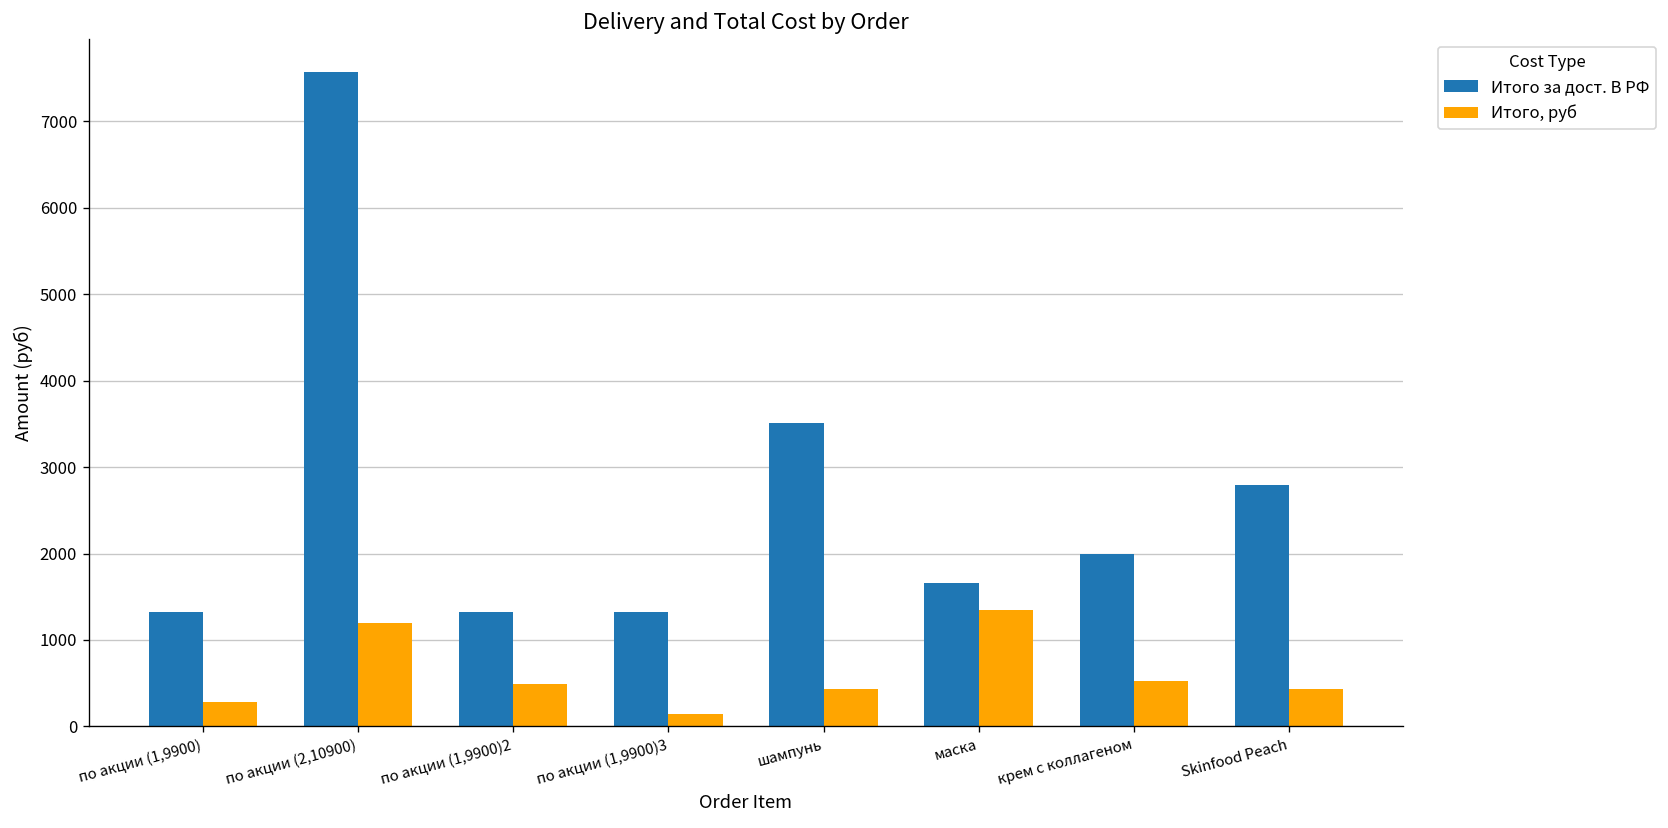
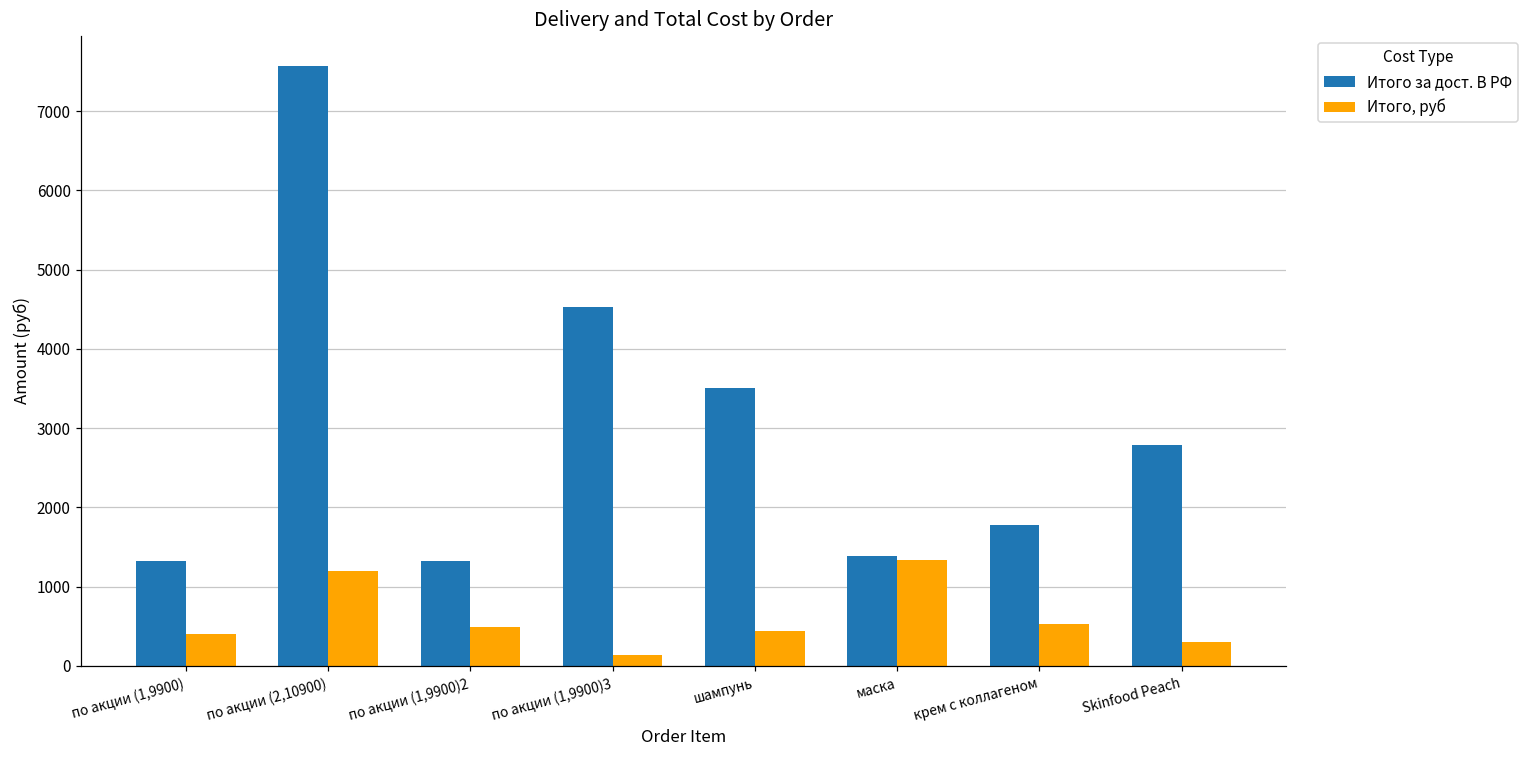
Итого, руб, по акции (1,9900): 300 -> 400
Итого за дост. В РФ, по акции (1,9900)3: 1300 -> 4500
Итого за дост. В РФ, маска: 1700 -> 1400
Итого за дост. В РФ, крем с коллагеном: 2000 -> 1800
Итого, руб, Skinfood Peach: 400 -> 300
